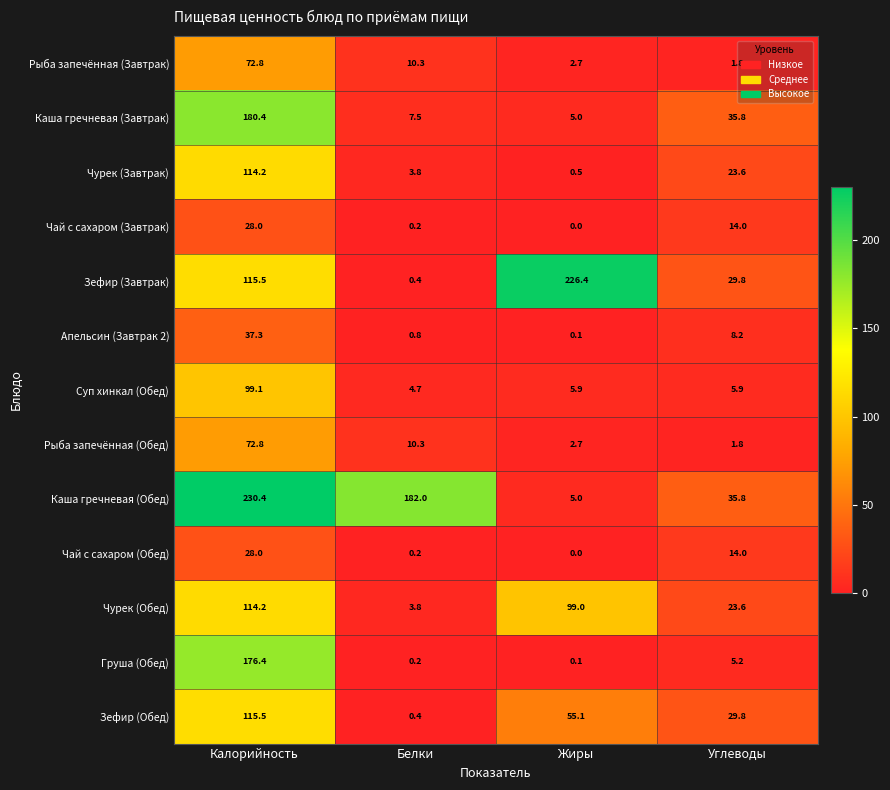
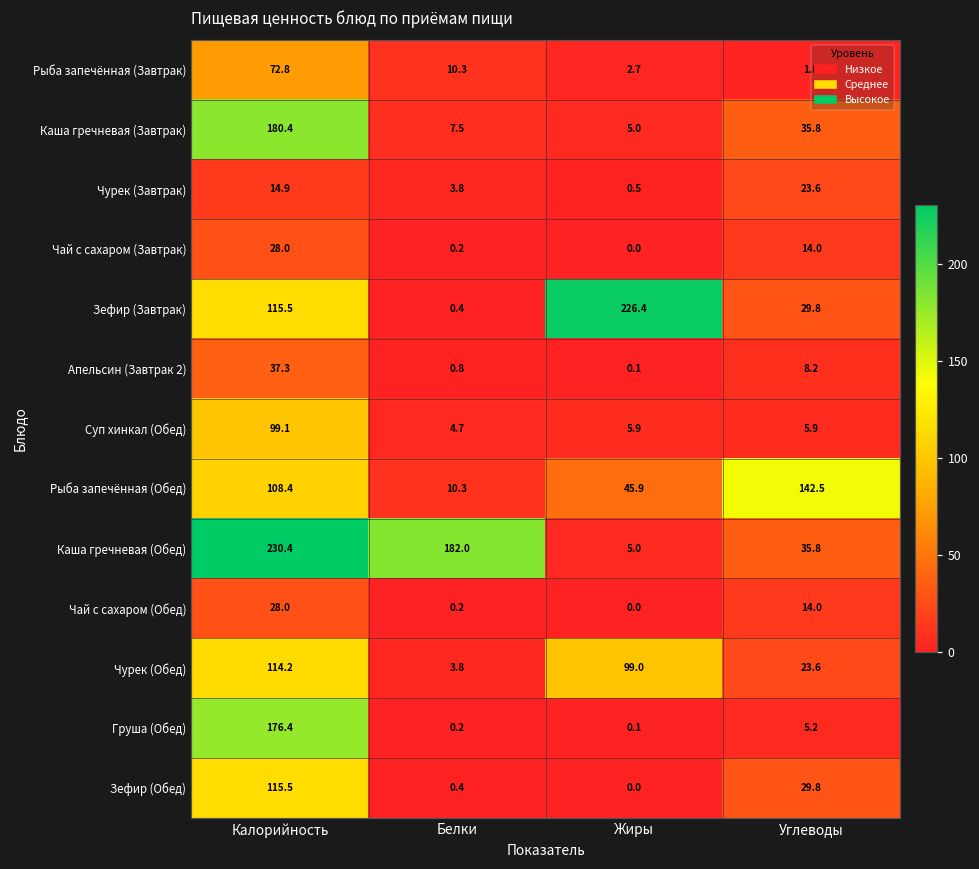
Чурек (Завтрак), Калорийность: 114.2 -> 14.9
Рыба запечённая (Обед), Калорийность: 72.8 -> 108.4
Рыба запечённая (Обед), Жиры: 2.7 -> 45.9
Рыба запечённая (Обед), Углеводы: 1.8 -> 142.5
Зефир (Обед), Жиры: 55.1 -> 0.0
